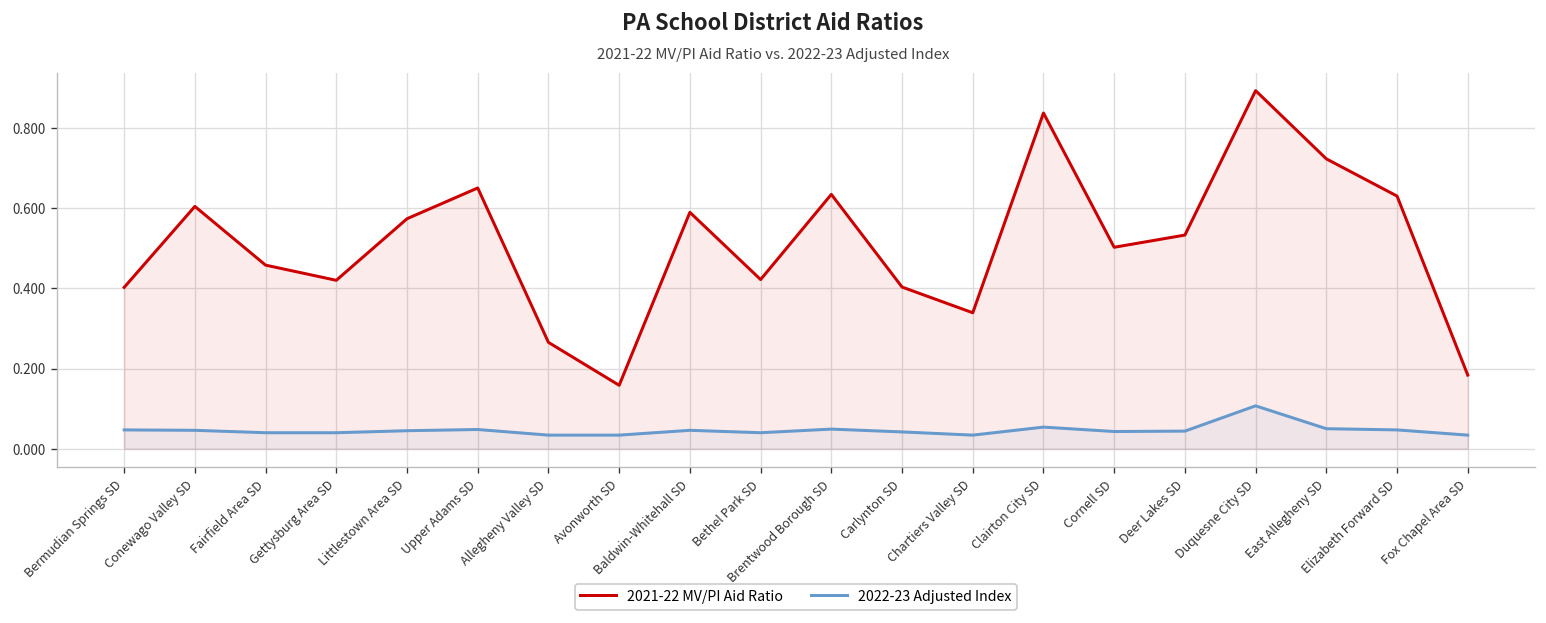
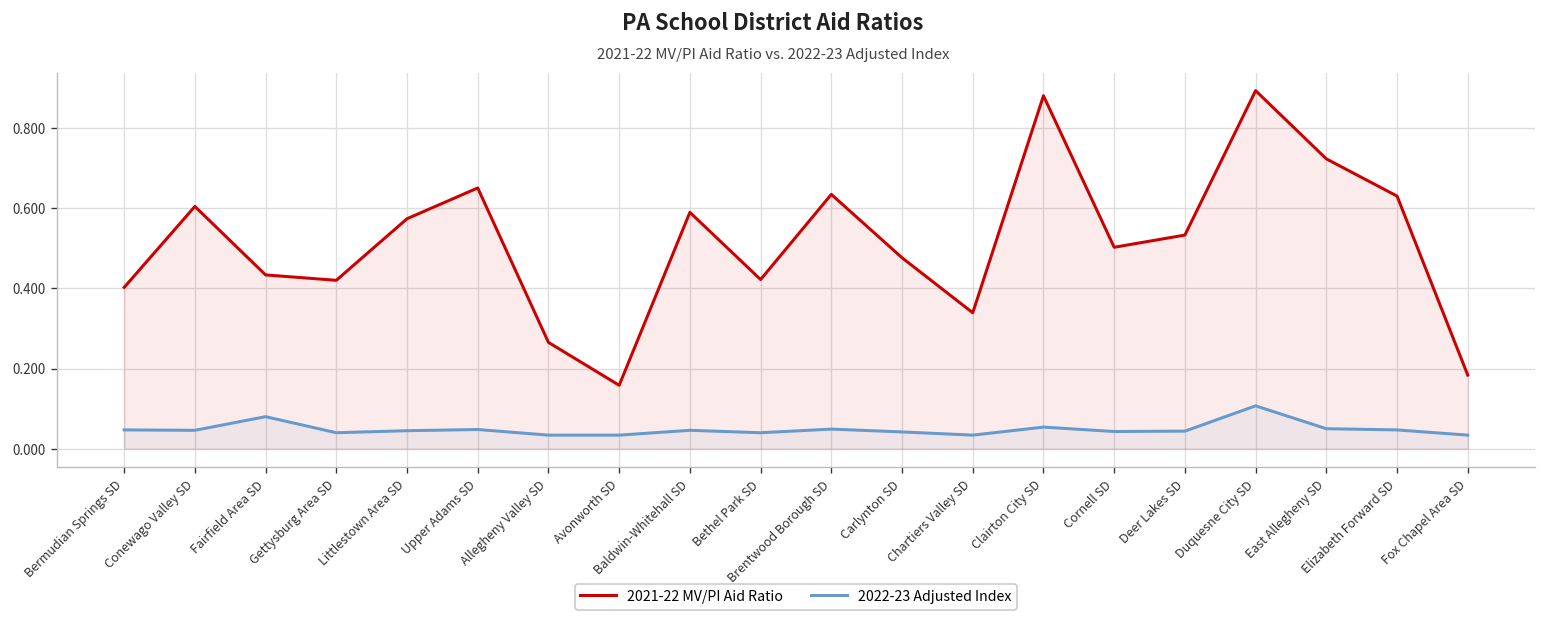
2021-22 MV/PI Aid Ratio, Fairfield Area SD: 0.46 -> 0.43
2022-23 Adjusted Index, Fairfield Area SD: 0.04 -> 0.08
2021-22 MV/PI Aid Ratio, Carlynton SD: 0.40 -> 0.48
2021-22 MV/PI Aid Ratio, Clairton City SD: 0.84 -> 0.88
